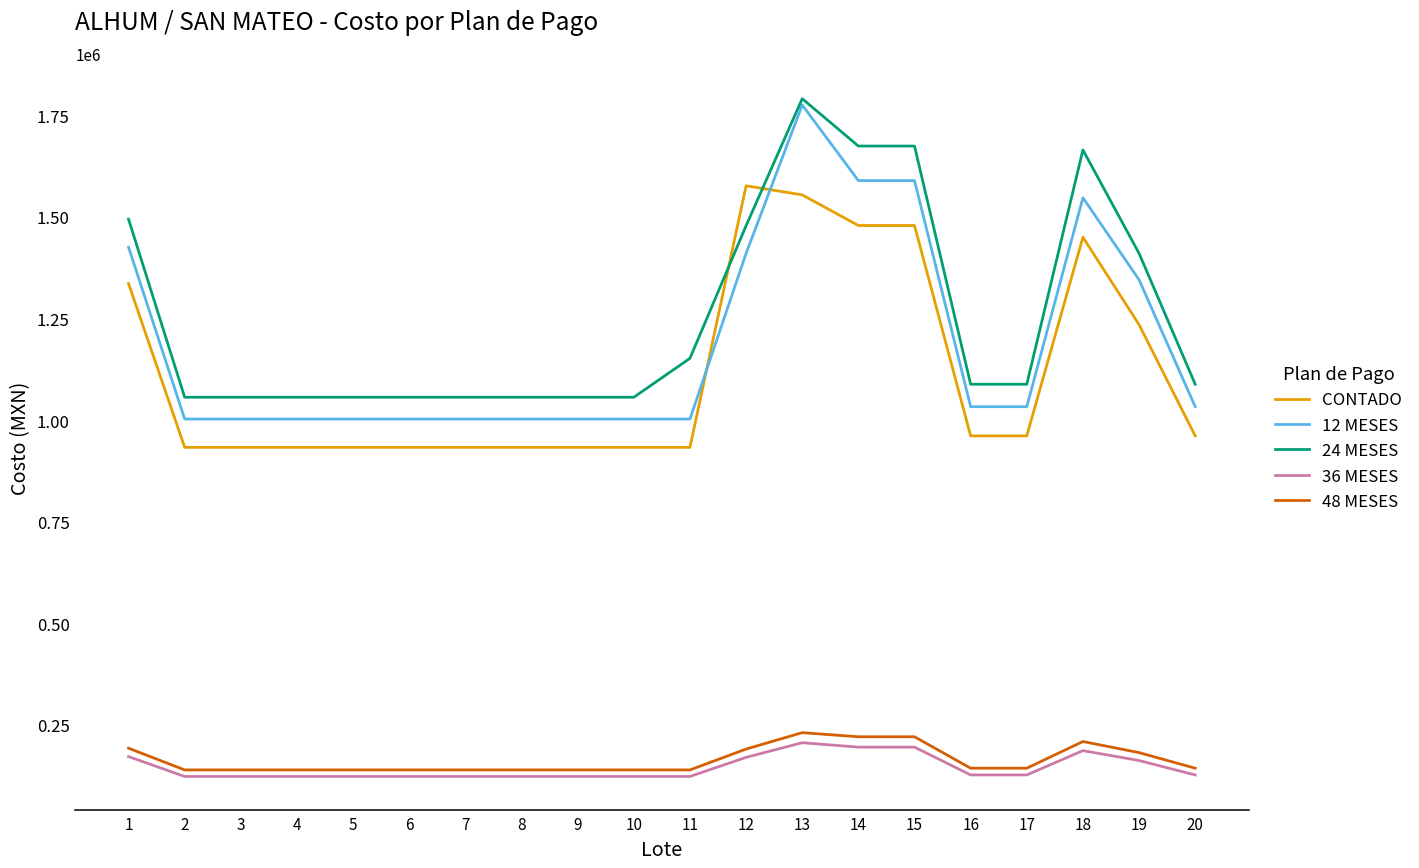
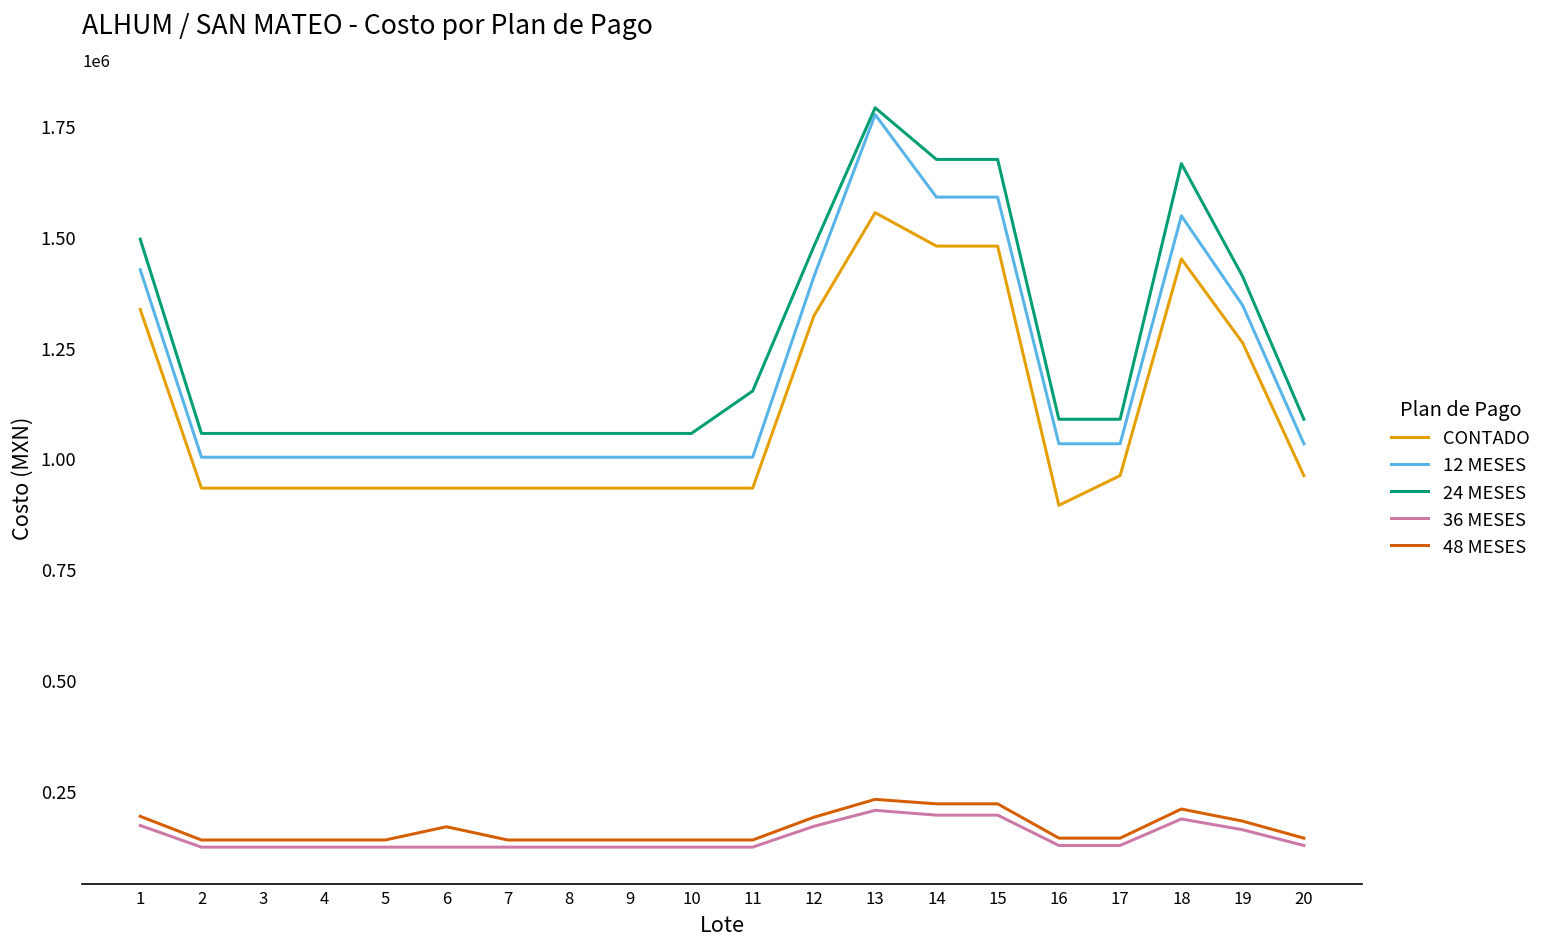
48 MESES, 6: 140000 -> 170000
CONTADO, 12: 1580000 -> 1320000
CONTADO, 16: 960000 -> 890000
CONTADO, 19: 1230000 -> 1260000
